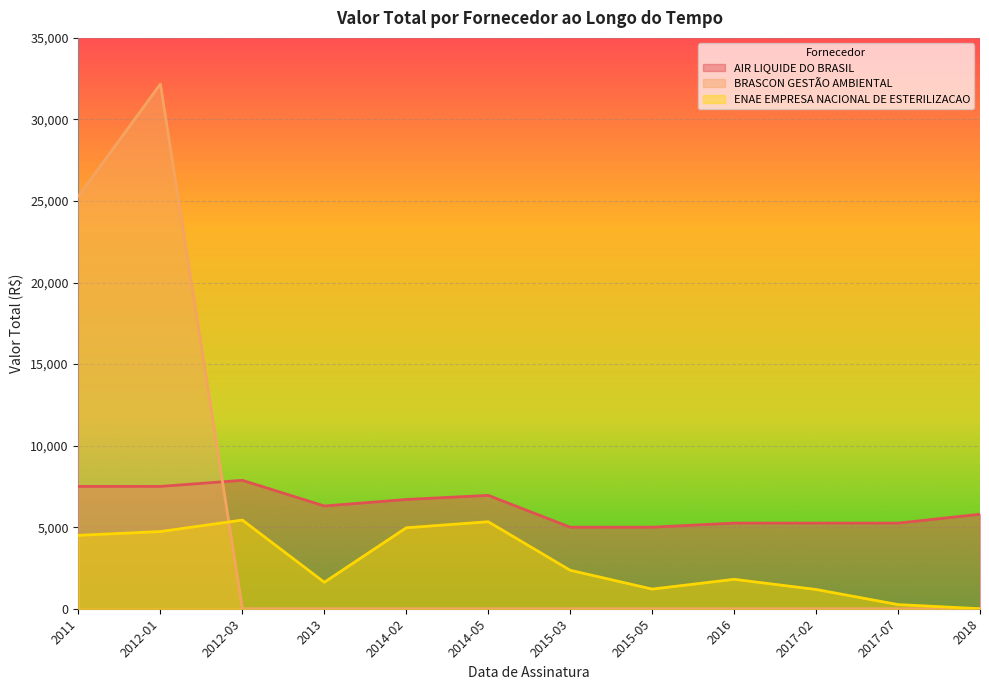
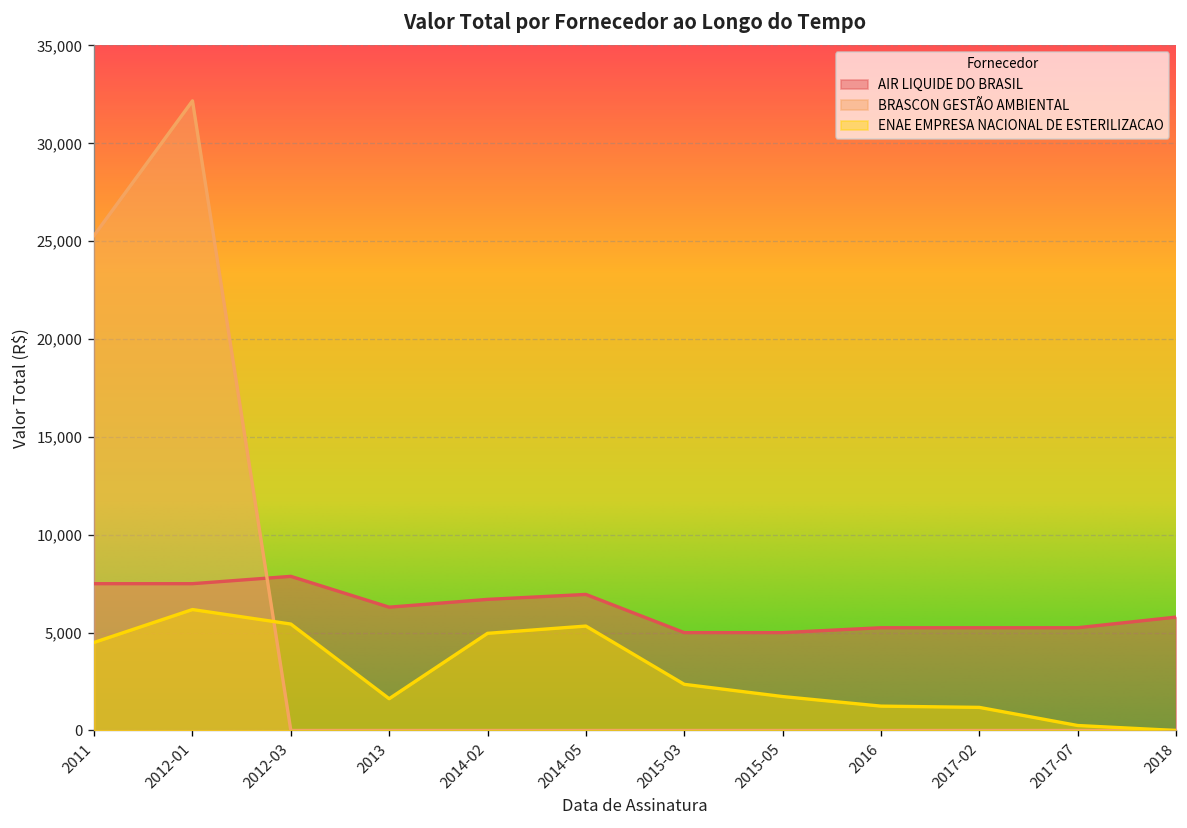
ENAE EMPRESA NACIONAL DE ESTERILIZACAO, 2012-01: 4,700 -> 6,200
ENAE EMPRESA NACIONAL DE ESTERILIZACAO, 2015-05: 1,200 -> 1,700
ENAE EMPRESA NACIONAL DE ESTERILIZACAO, 2016: 1,800 -> 1,200
